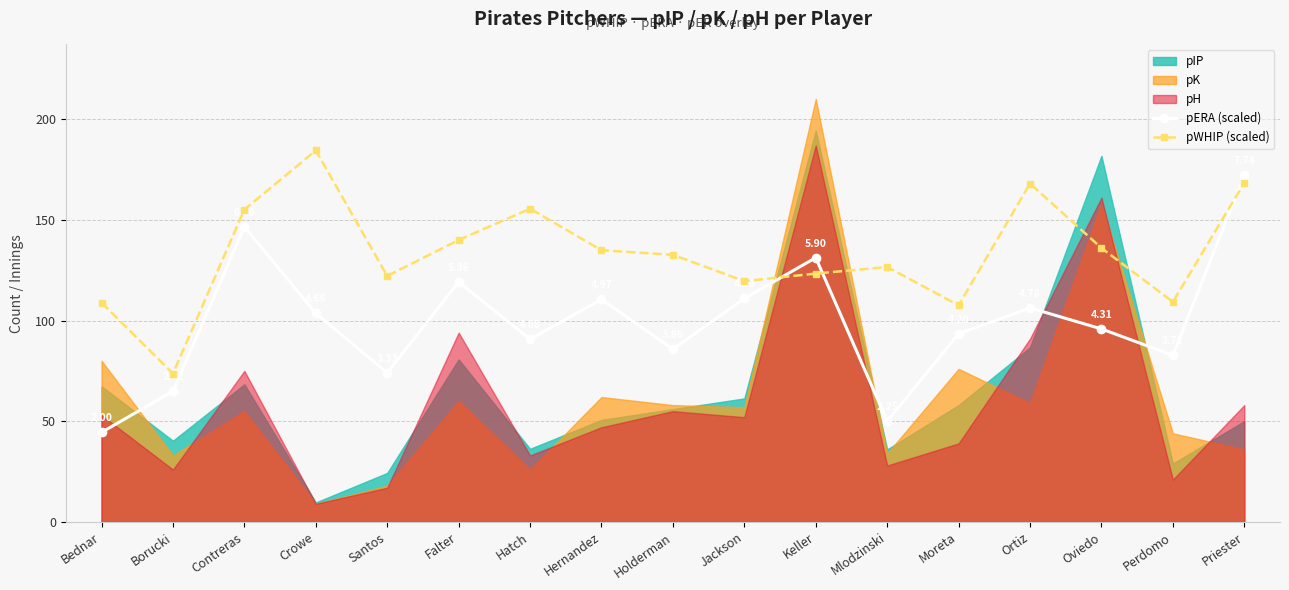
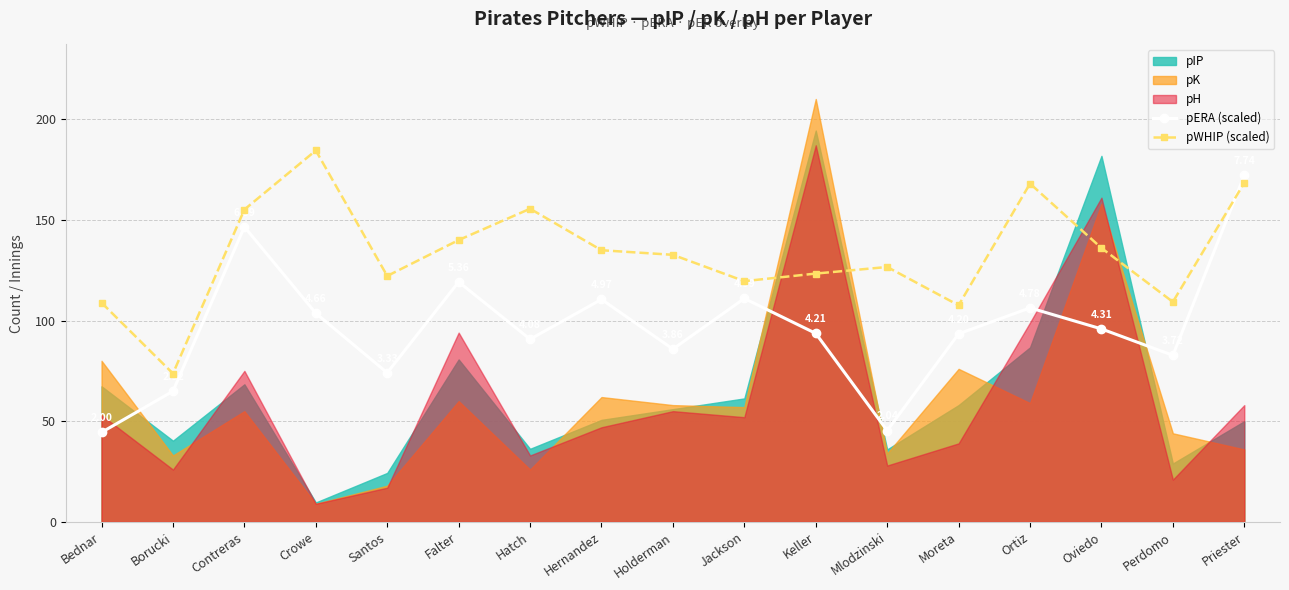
pERA (scaled), Keller: 5.90 -> 4.21
pERA (scaled), Mlodzinski: 50 -> 45
pH, Ortiz: 91 -> 99
